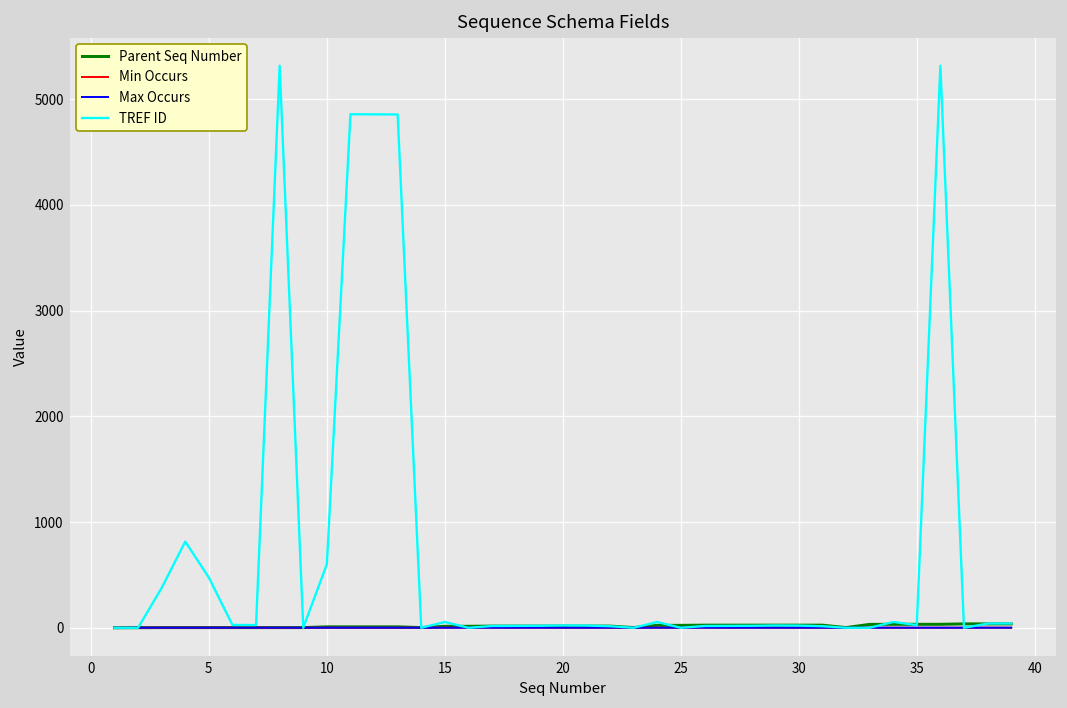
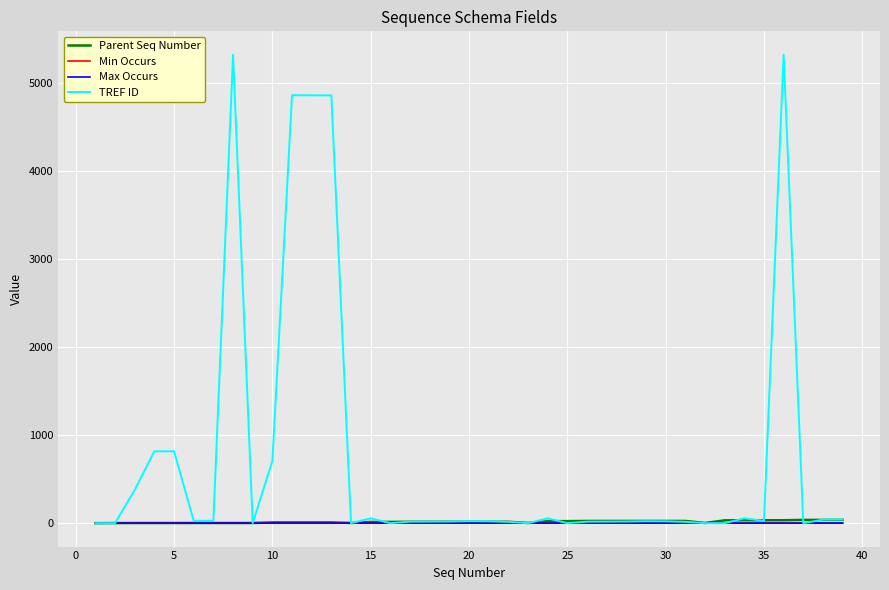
TREF ID, 5: 500 -> 800
TREF ID, 10: 600 -> 700
